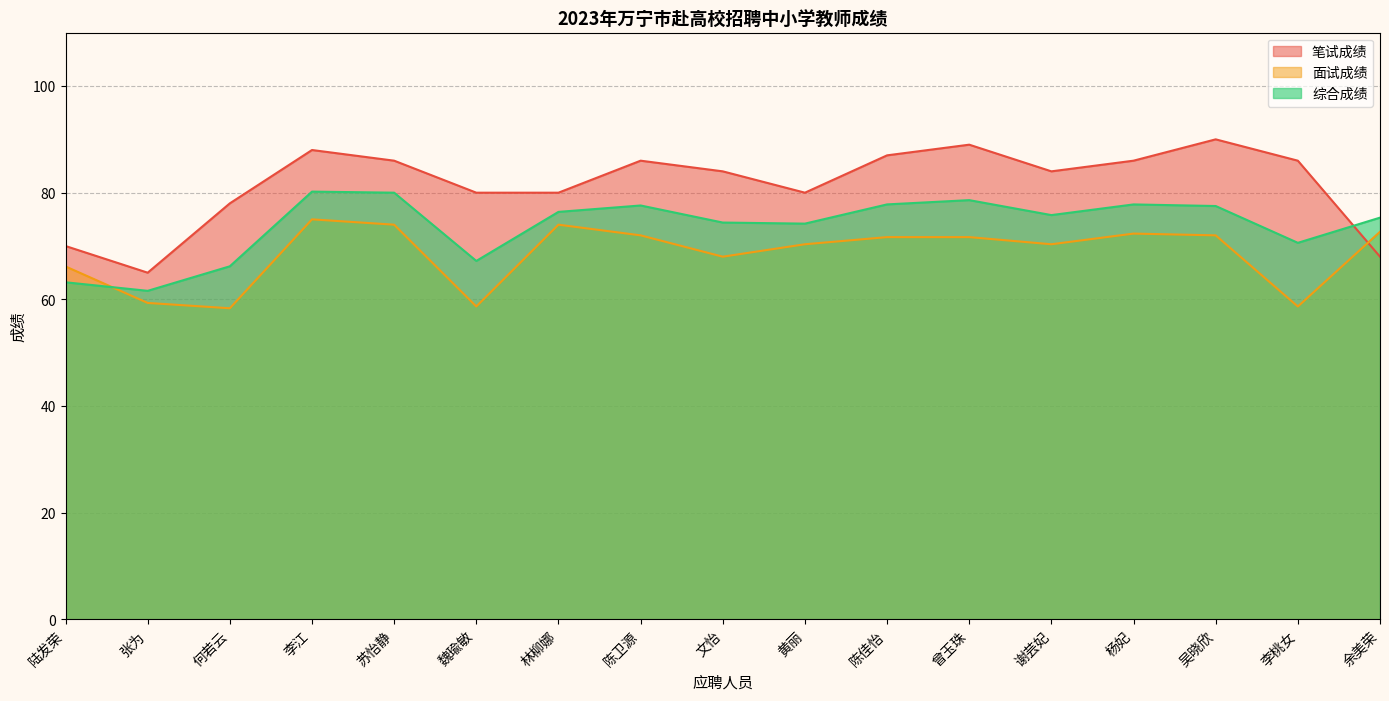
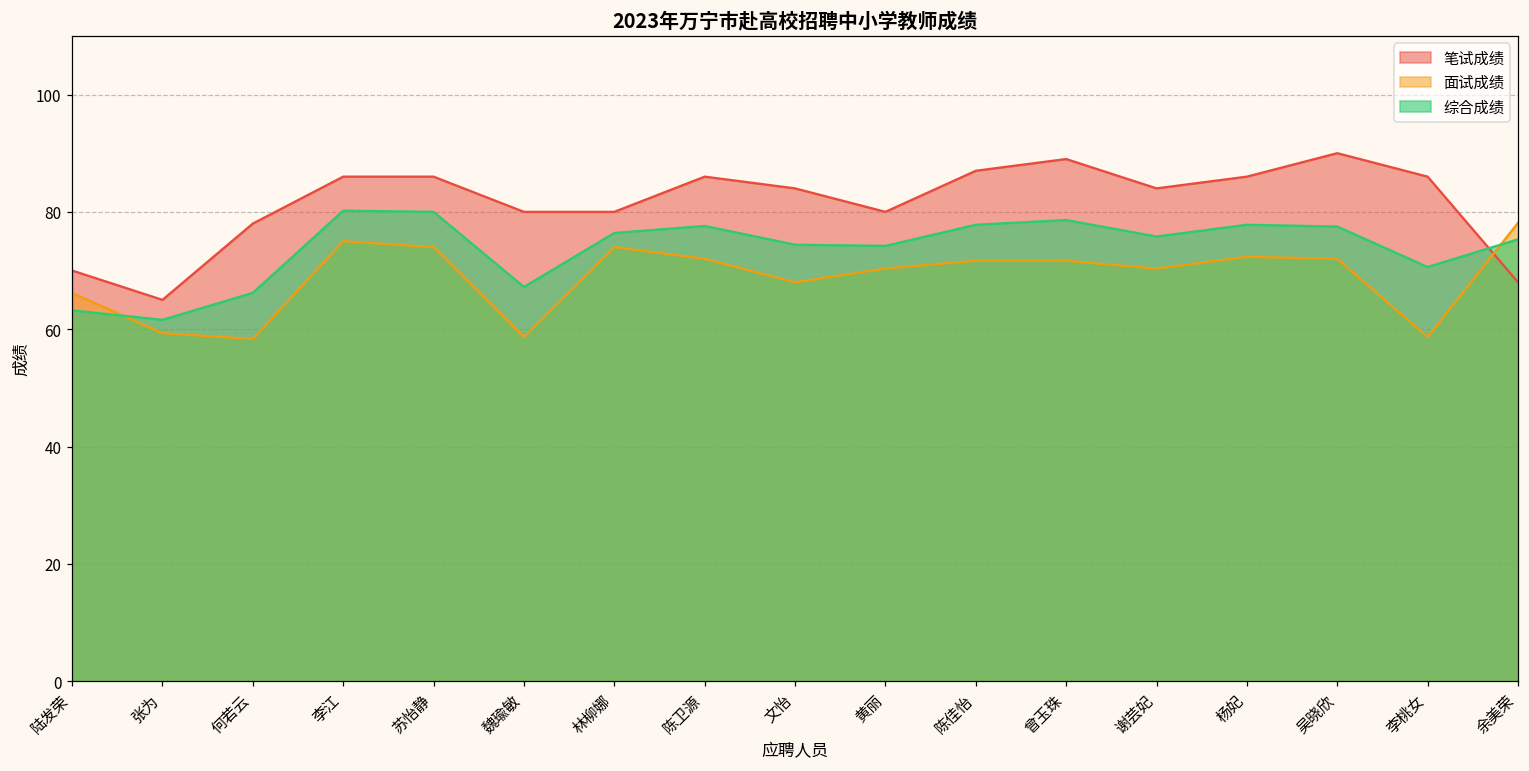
笔试成绩, 李江: 88 -> 86
面试成绩, 余美荣: 73 -> 78
